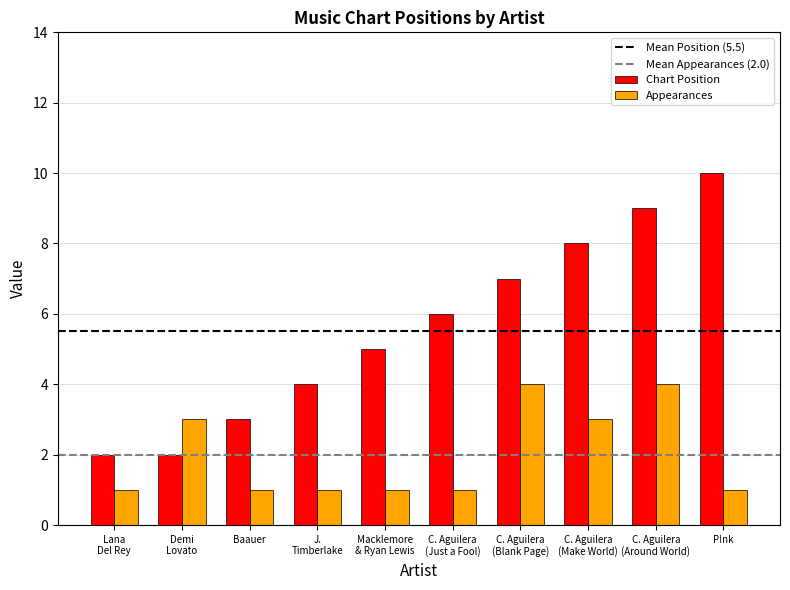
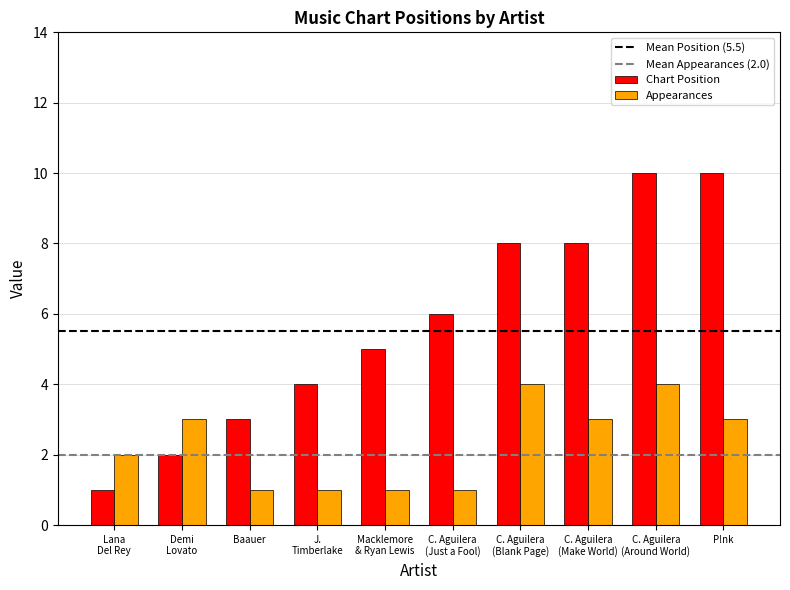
Chart Position, Lana Del Rey: 2 -> 1
Appearances, Lana Del Rey: 1 -> 2
Chart Position, C. Aguilera (Blank Page): 7 -> 8
Chart Position, C. Aguilera (Around World): 9 -> 10
Appearances, P!nk: 1 -> 3
